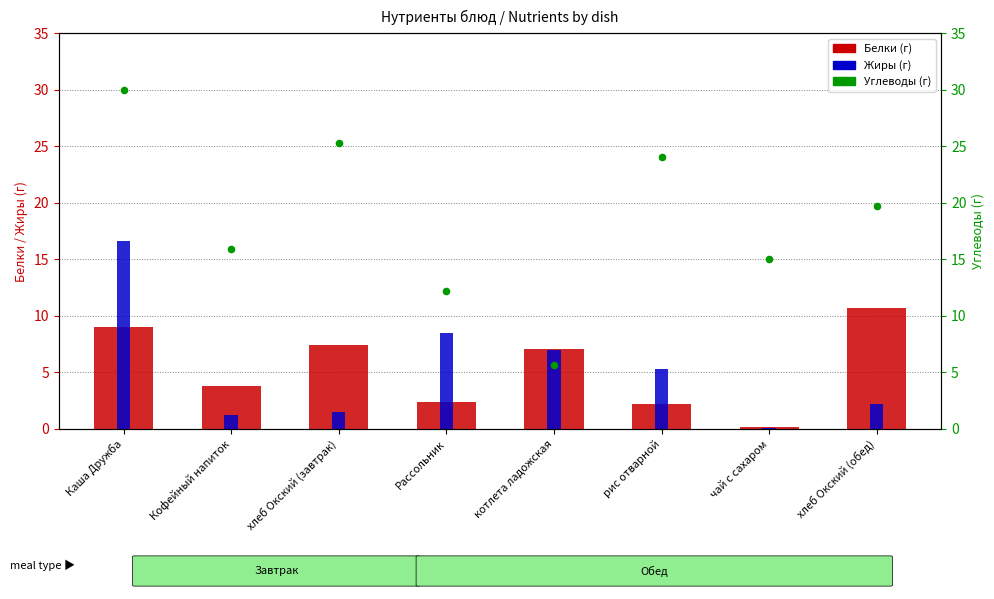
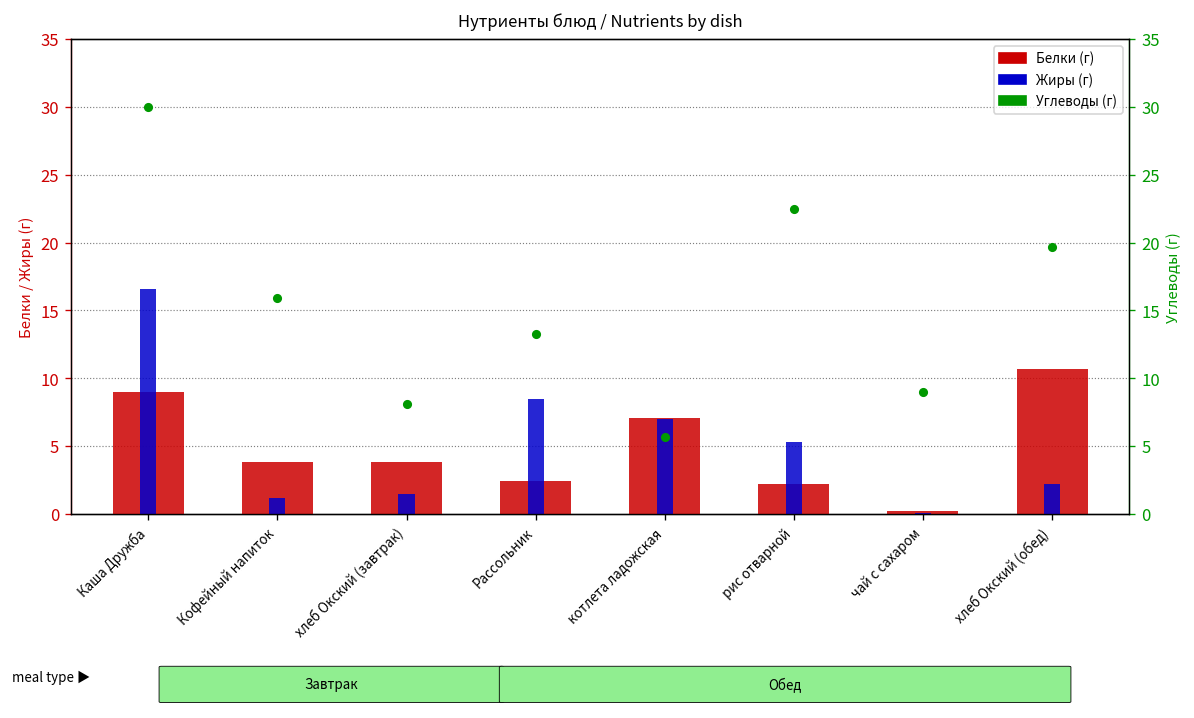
Белки (г), хлеб Окский (завтрак): 7.4 -> 3.8
Углеводы (г), хлеб Окский (завтрак): 25.3 -> 8.1
Углеводы (г), Рассольник: 12.2 -> 13.3
Углеводы (г), рис отварной: 24.1 -> 22.5
Углеводы (г), чай с сахаром: 15 -> 9
